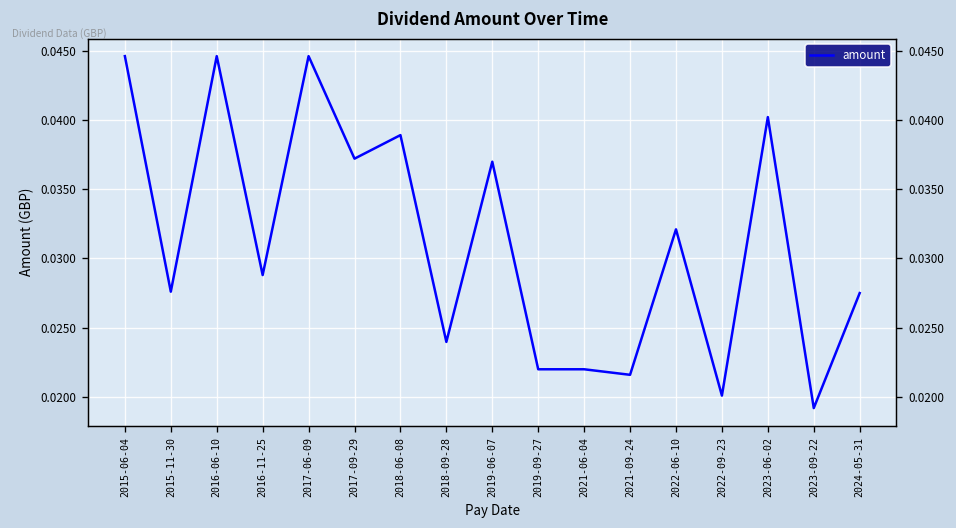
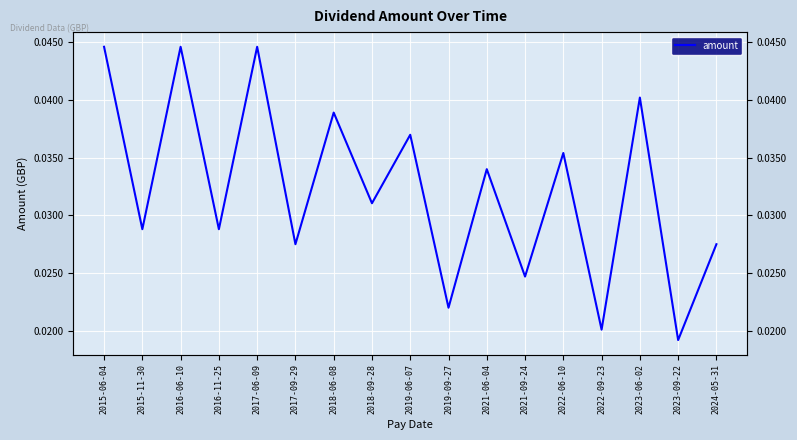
2015-11-30: 0.0276 -> 0.0288
2017-09-29: 0.0372 -> 0.0275
2018-09-28: 0.0240 -> 0.0310
2021-06-04: 0.022 -> 0.034
2021-09-24: 0.0216 -> 0.0247
2022-06-10: 0.0321 -> 0.0354
